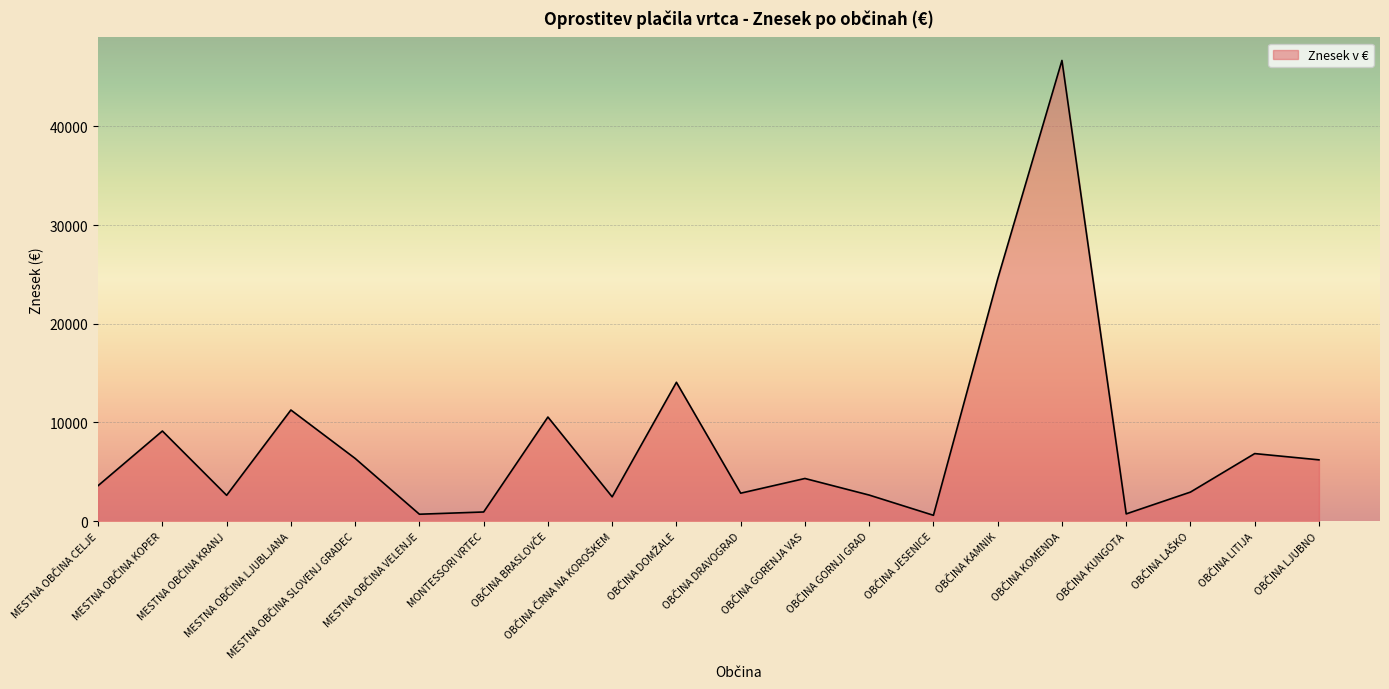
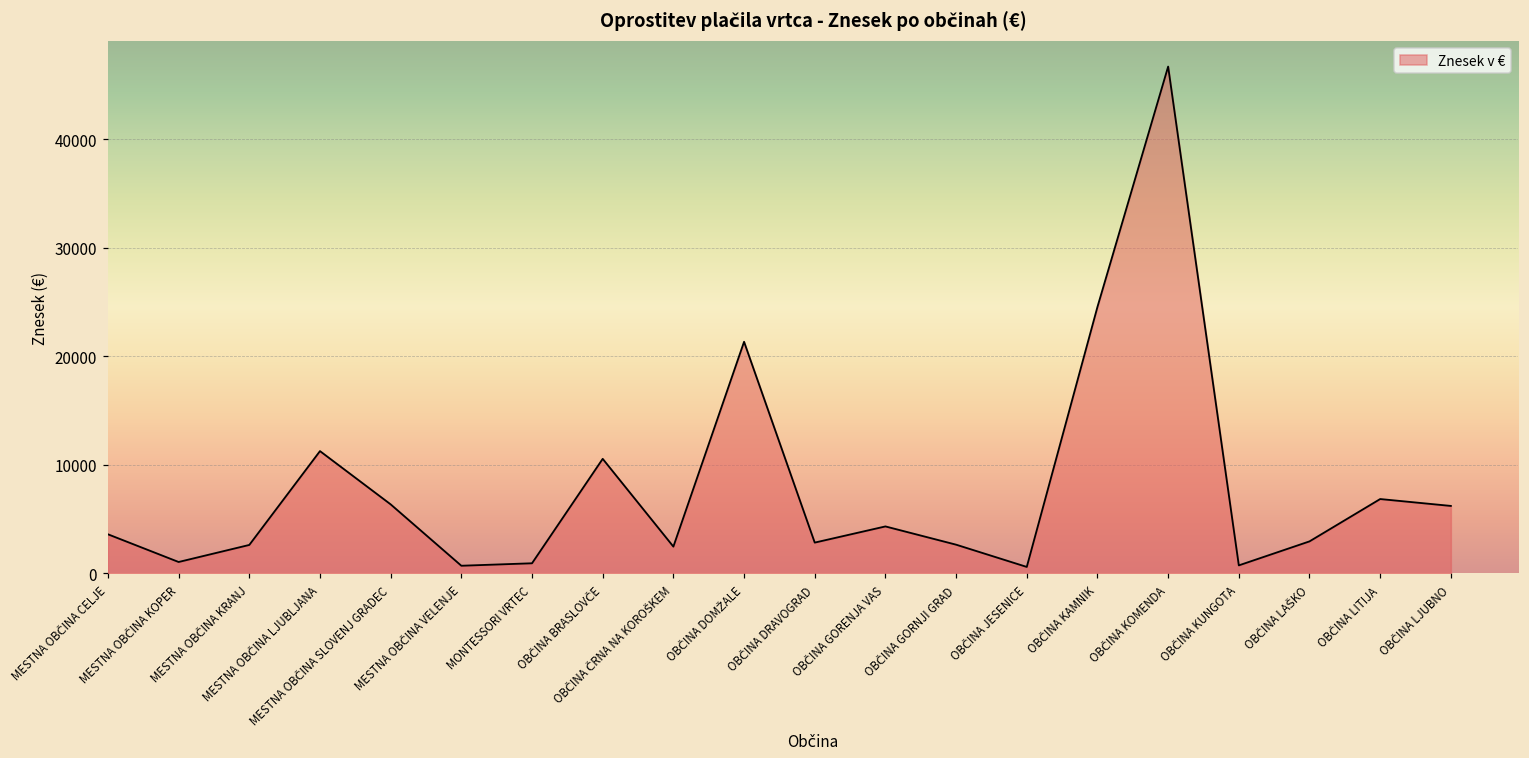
MESTNA OBČINA KOPER: 9000 -> 1000
OBČINA DOMŽALE: 14000 -> 21000
